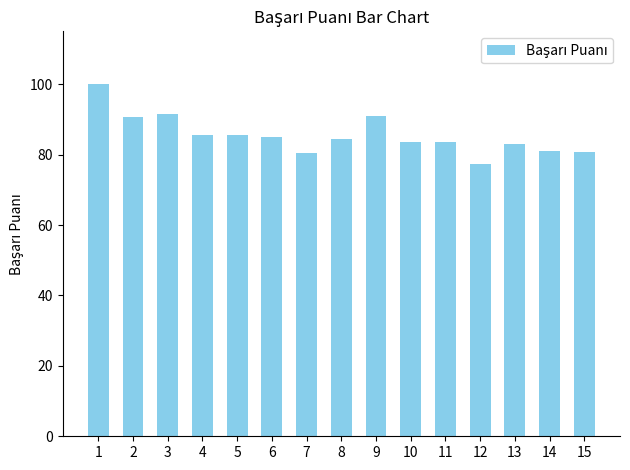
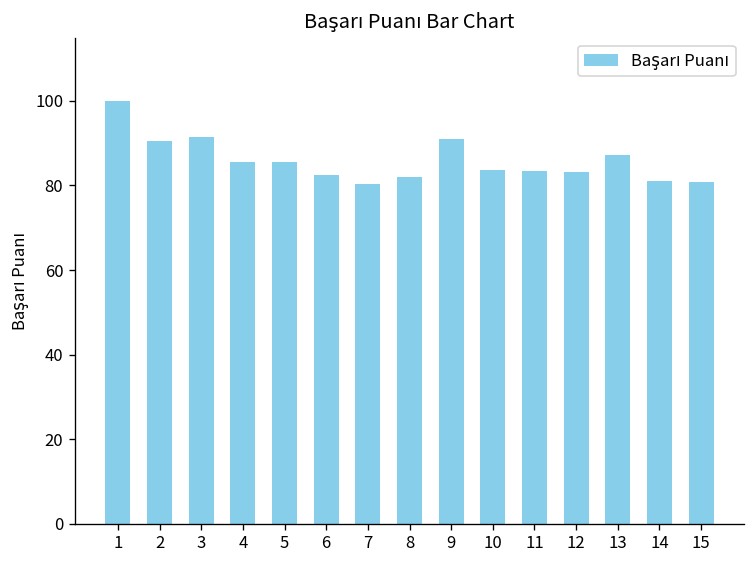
6: 85 -> 82
8: 84 -> 82
12: 77 -> 83
13: 83 -> 87
